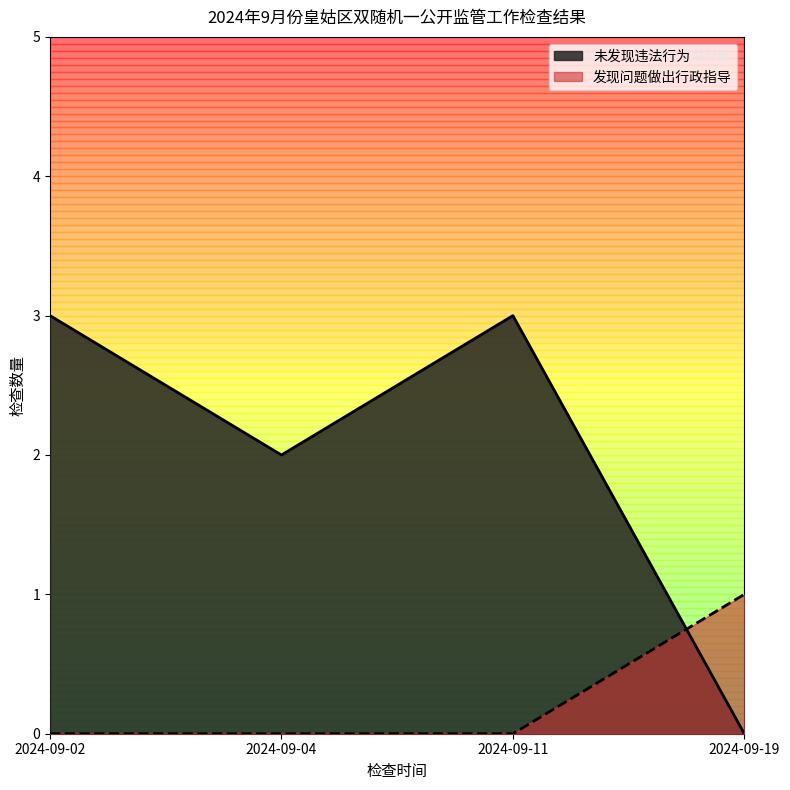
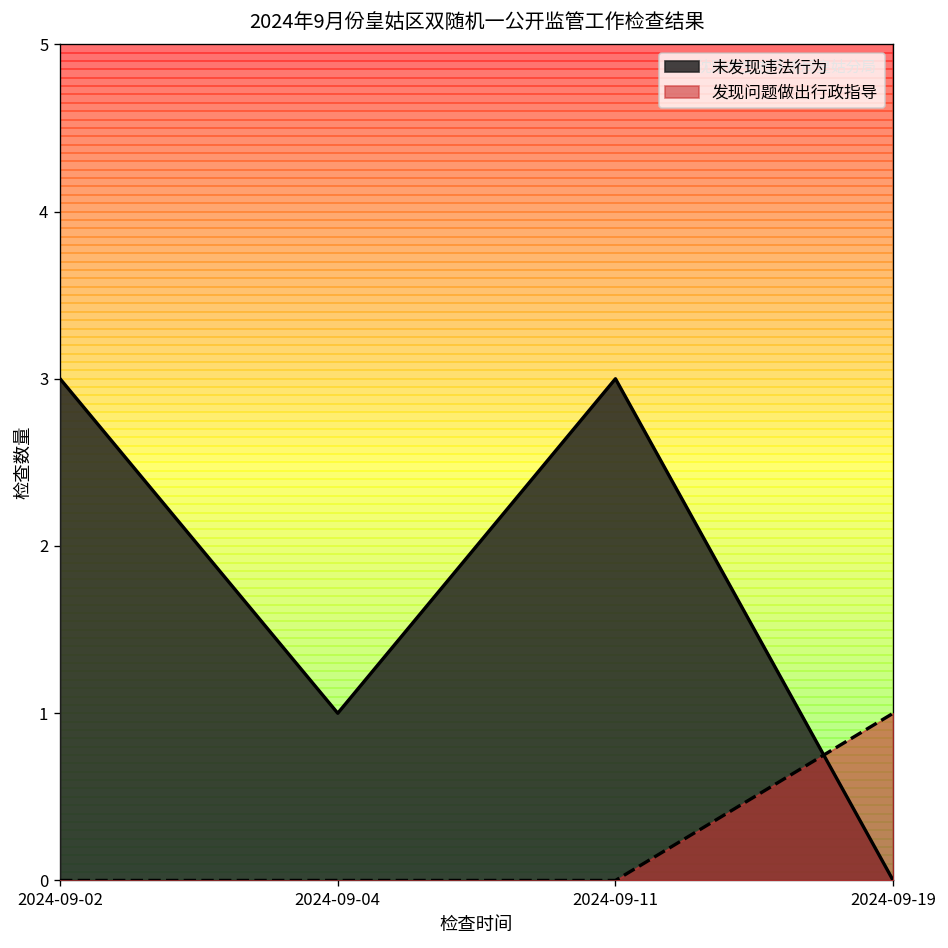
未发现违法行为, 2024-09-04: 2 -> 1
